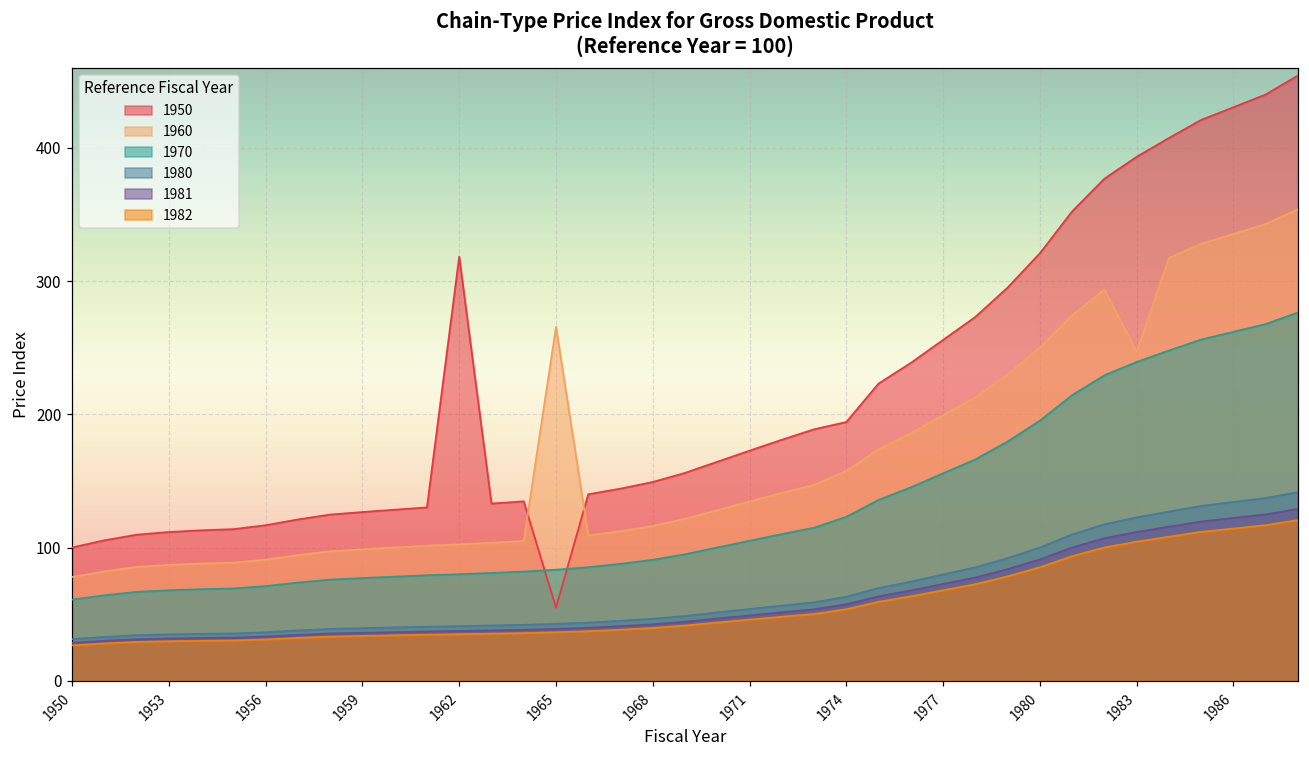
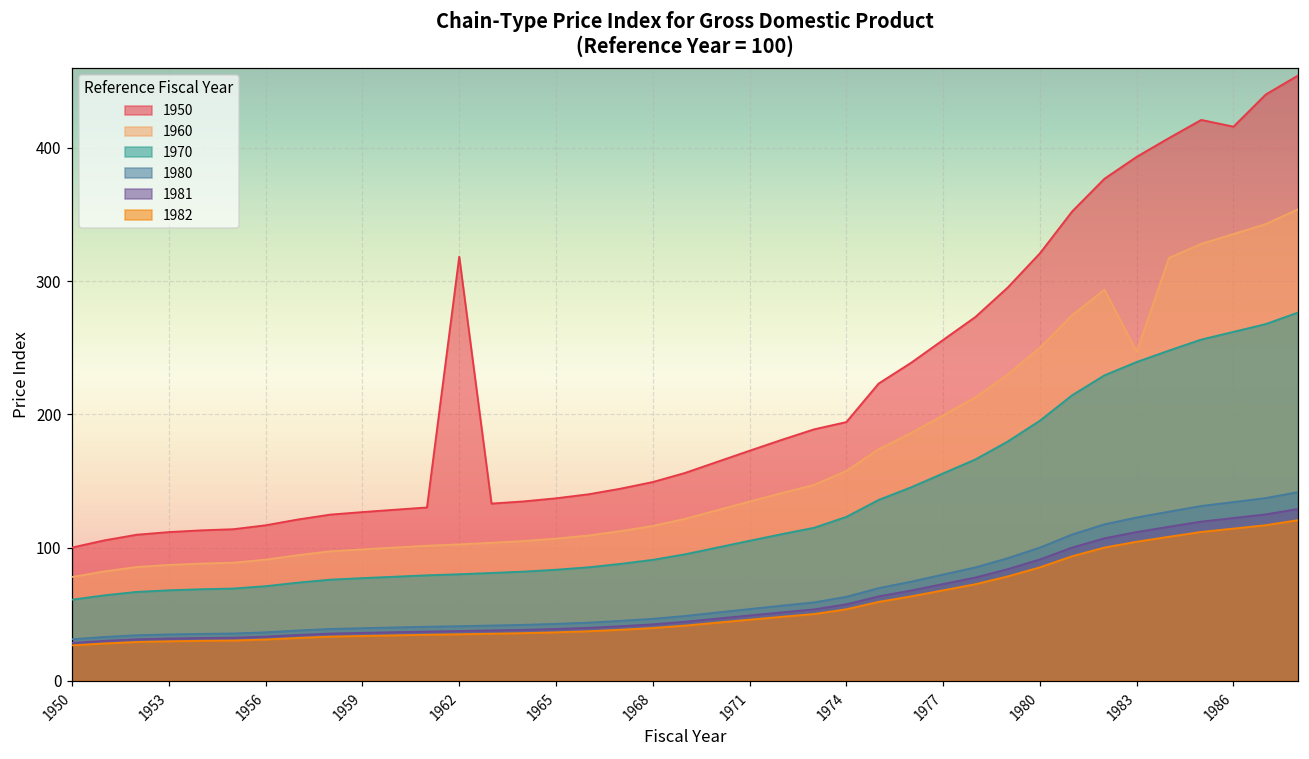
1950, 1965: 55 -> 137
1960, 1965: 266 -> 107
1950, 1986: 431 -> 416
